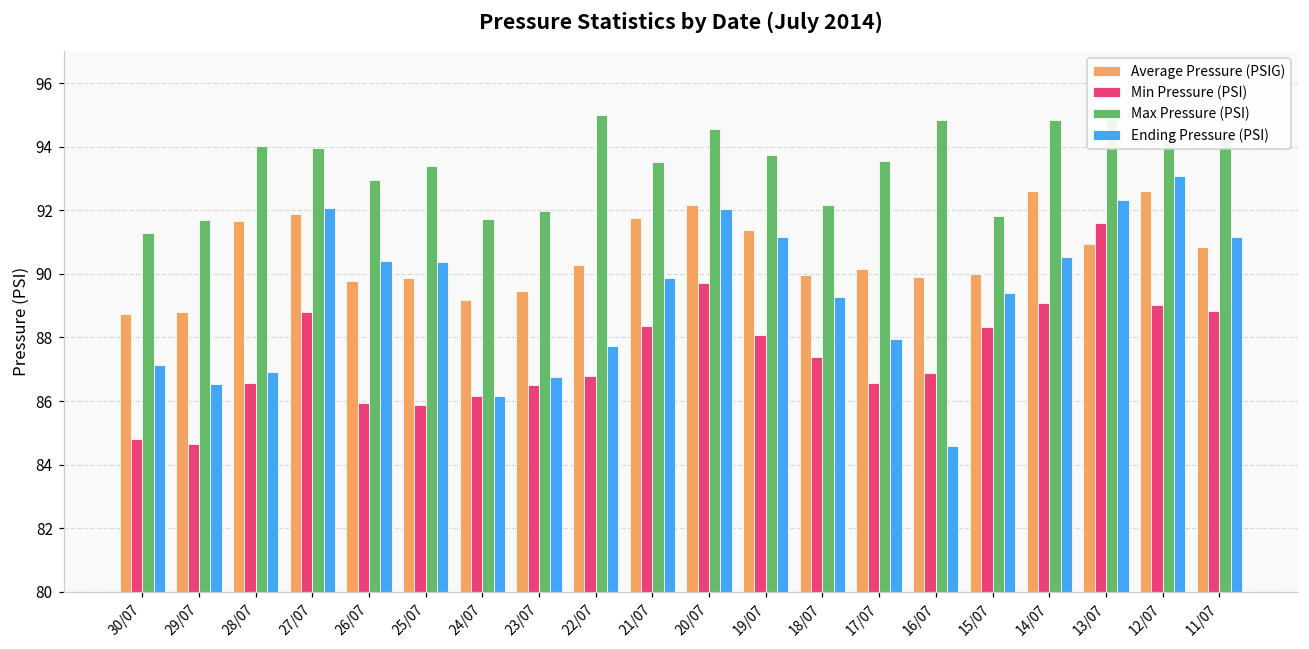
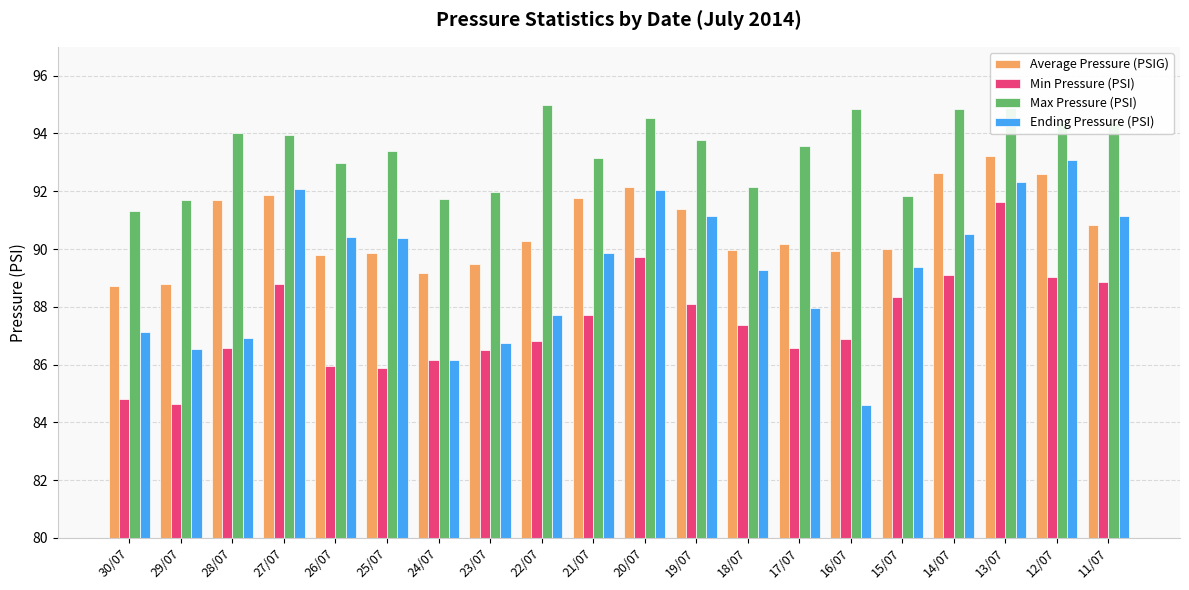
Min Pressure (PSI), 21/07: 88.4 -> 87.7
Max Pressure (PSI), 21/07: 93.5 -> 93.2
Average Pressure (PSIG), 13/07: 91.0 -> 93.2
